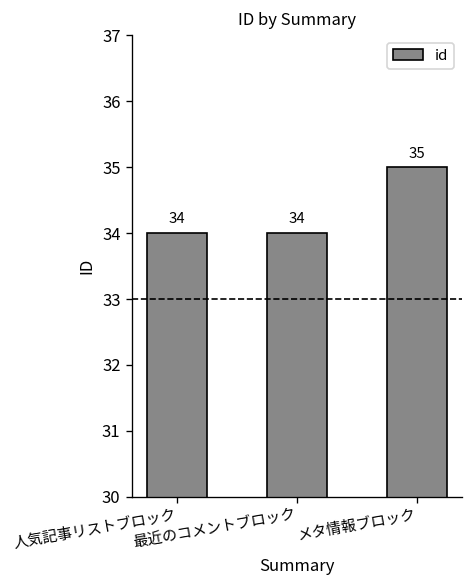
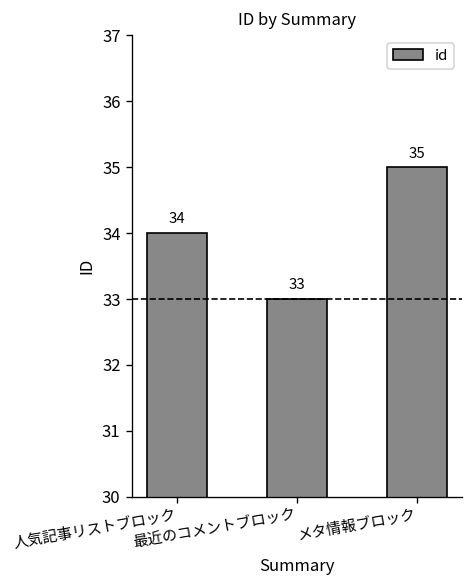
最近のコメントブロック: 34 -> 33
